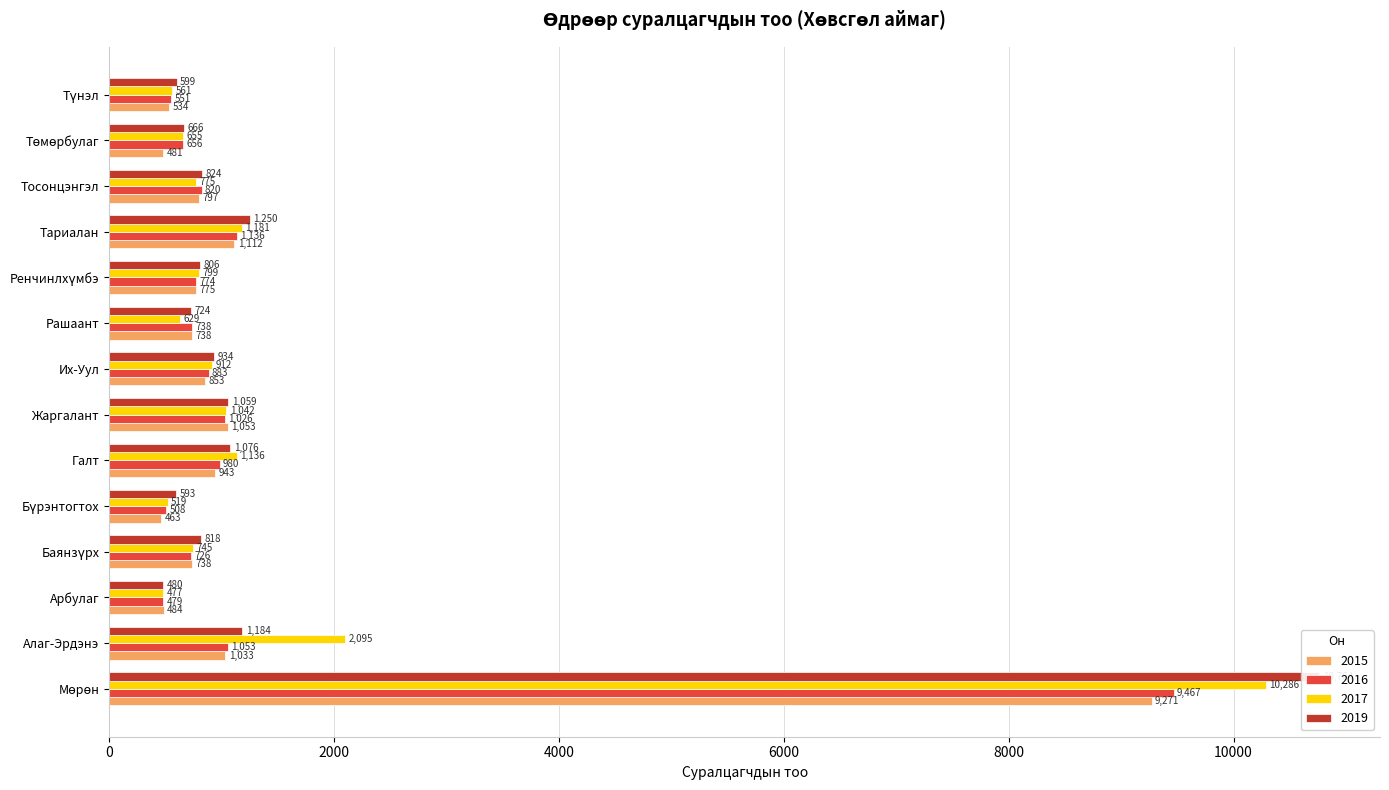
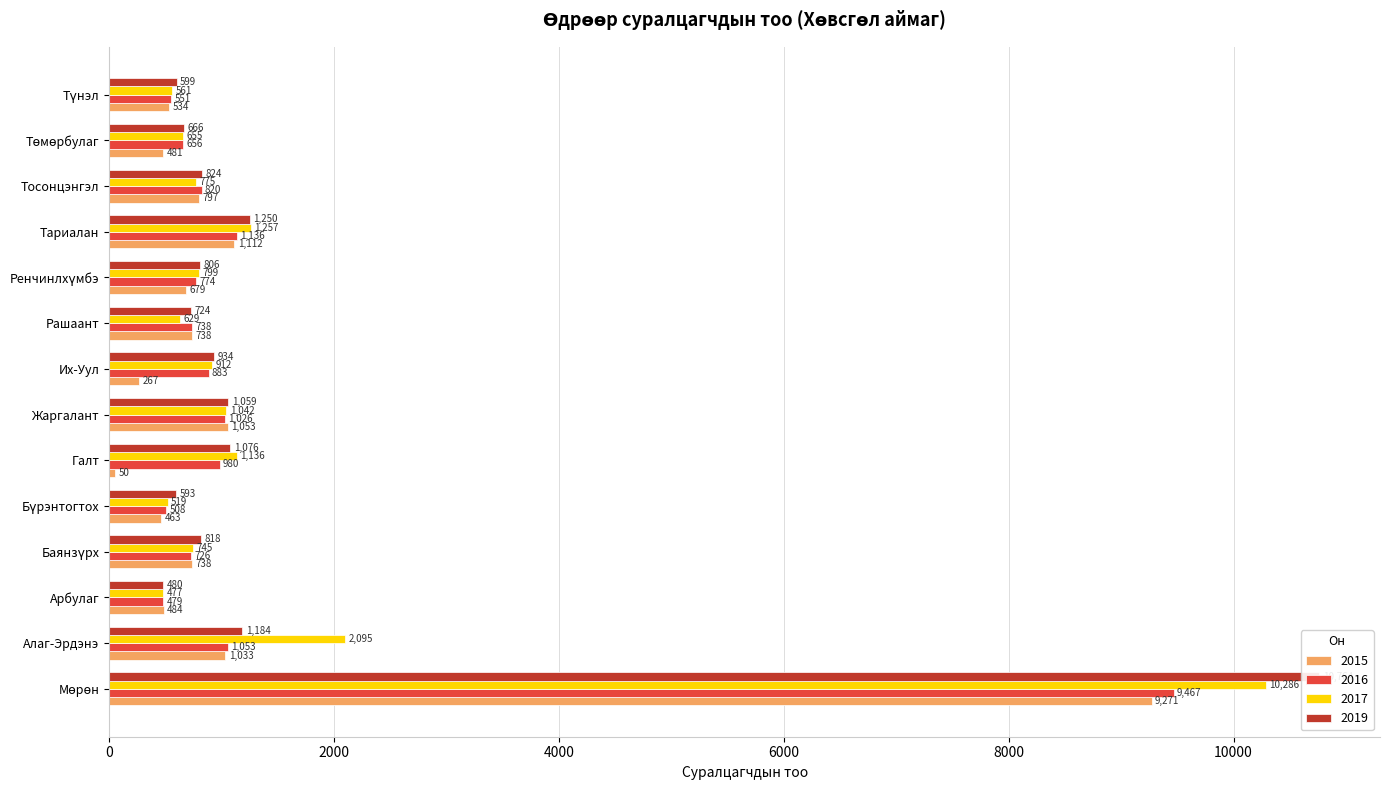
2017, Тариалан: 1,181 -> 1,257
2015, Ренчинлхүмбэ: 775 -> 679
2015, Их-Уул: 853 -> 267
2015, Галт: 943 -> 50
